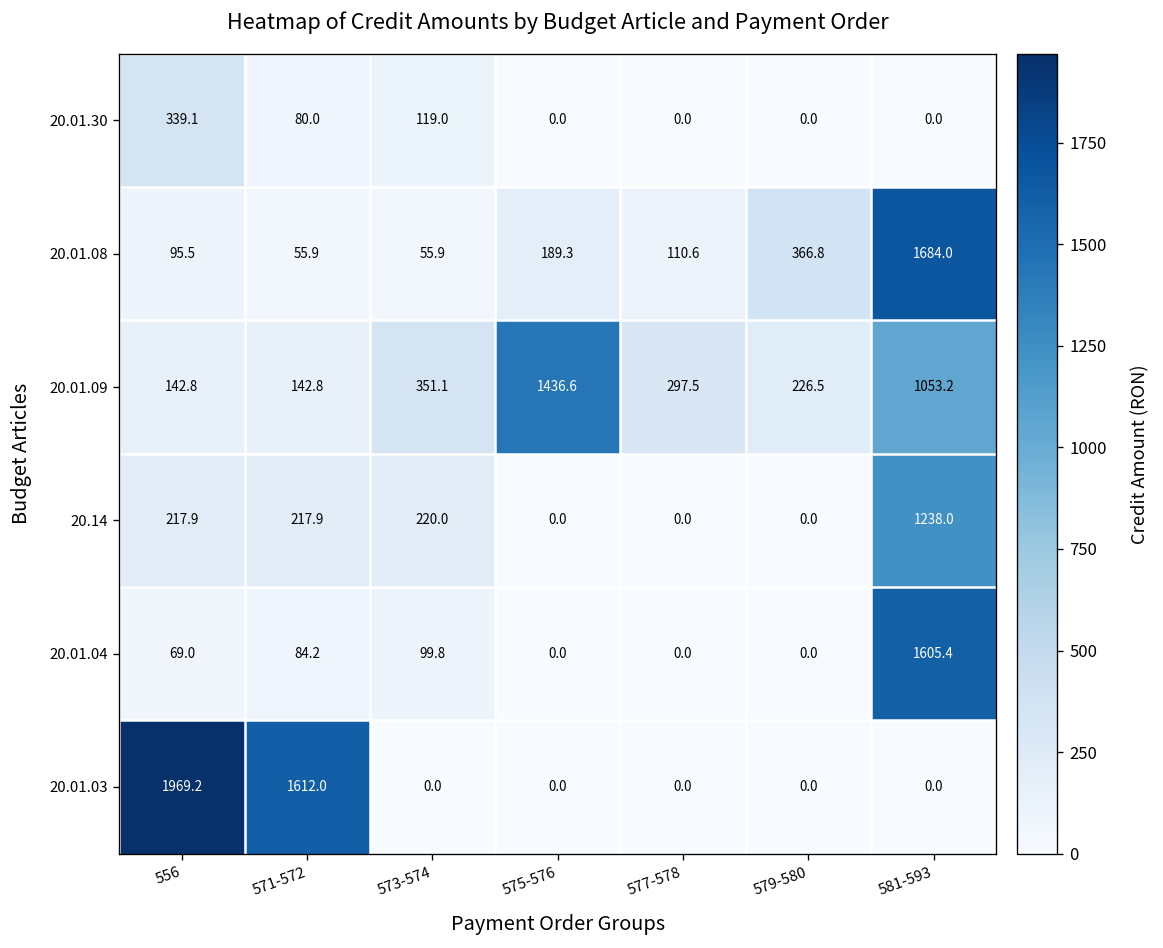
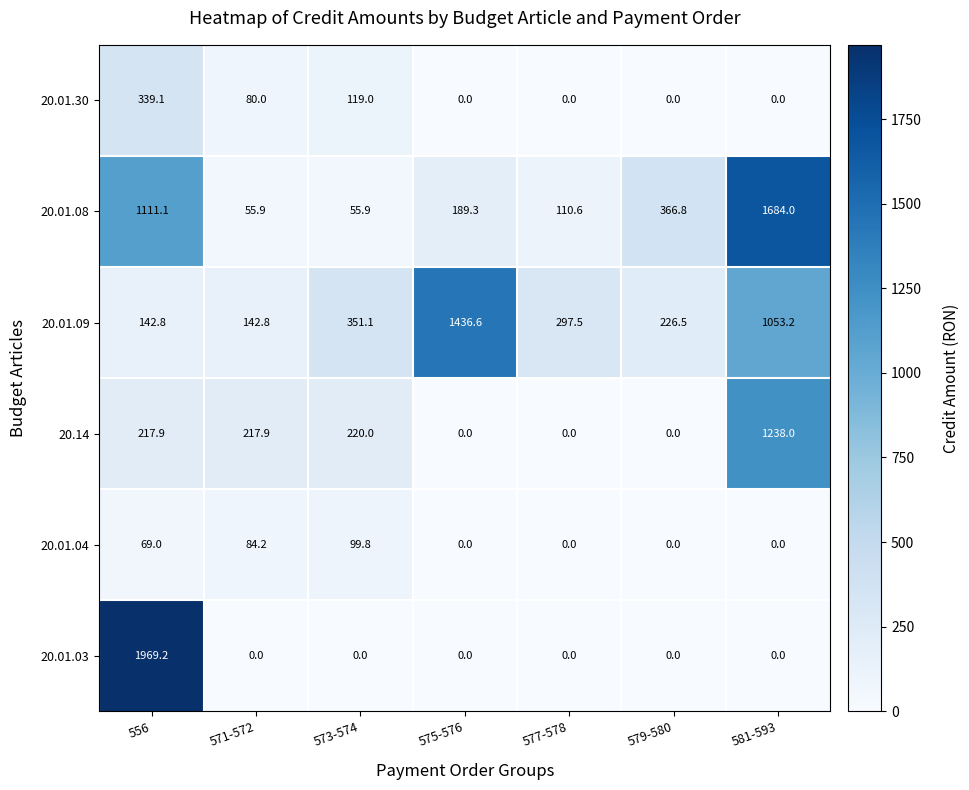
20.01.08, 556: 95.5 -> 1111.1
20.01.04, 581-593: 1605.4 -> 0.0
20.01.03, 571-572: 1612.0 -> 0.0
